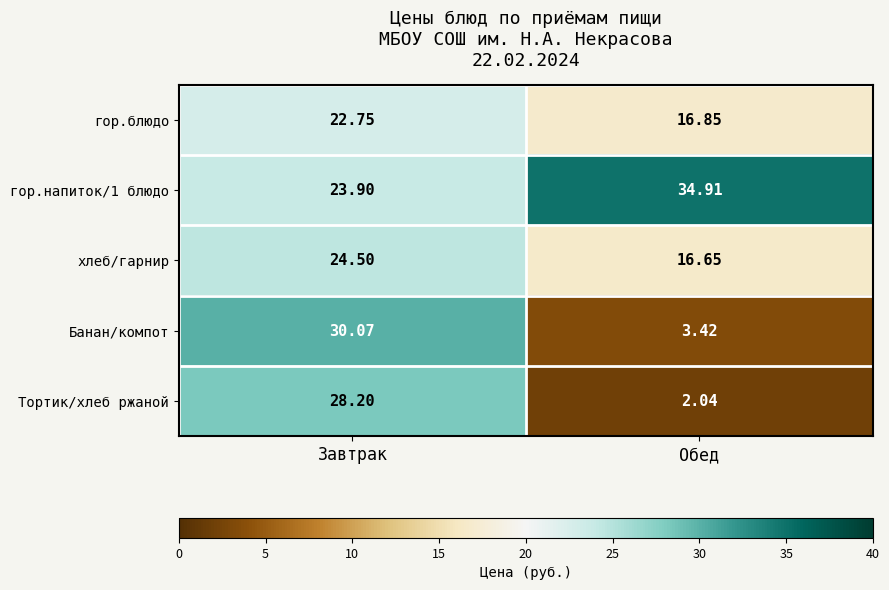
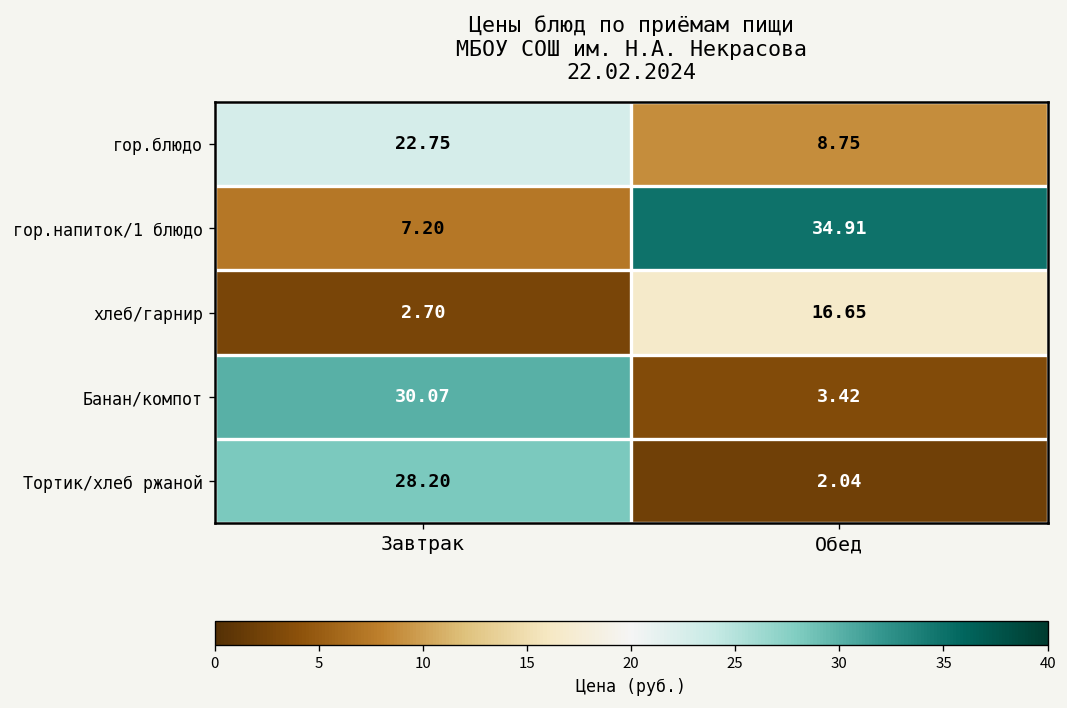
гор.блюдо, Обед: 16.85 -> 8.75
гор.напиток/1 блюдо, Завтрак: 23.90 -> 7.20
хлеб/гарнир, Завтрак: 24.50 -> 2.70
